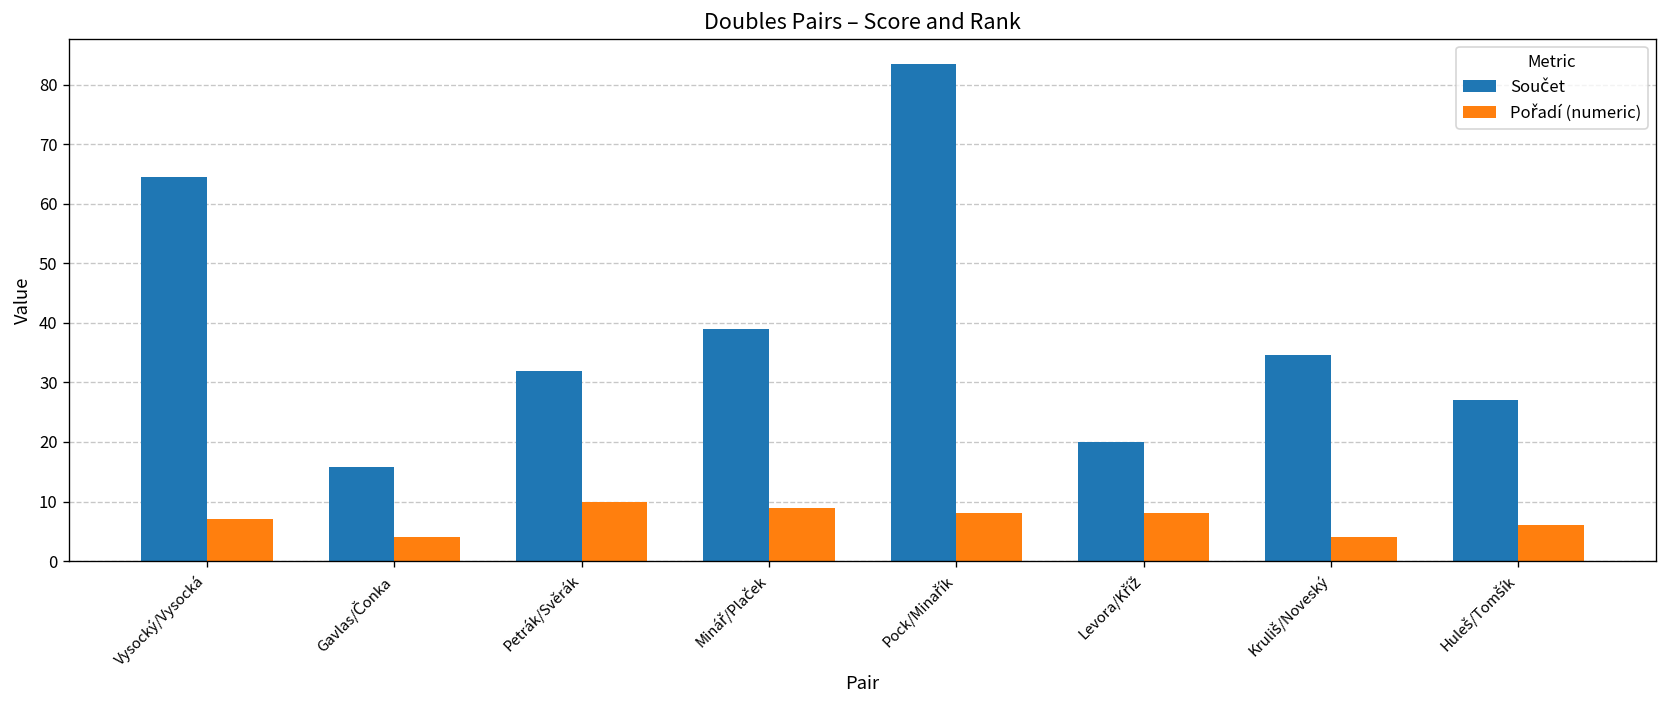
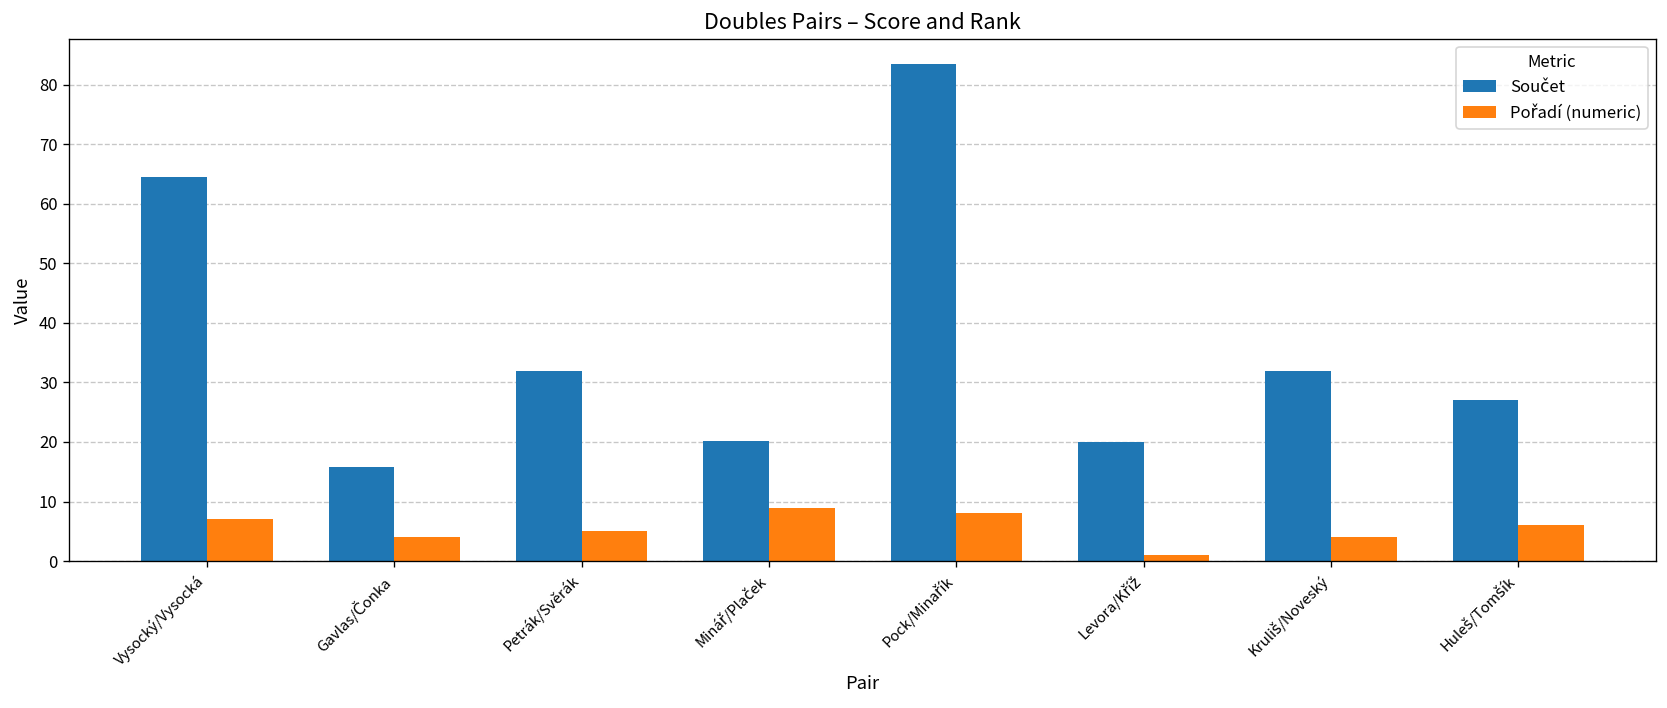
Pořadí (numeric), Petrák/Svěrák: 10 -> 5
Součet, Minář/Plaček: 39 -> 20
Pořadí (numeric), Levora/Kříž: 8 -> 1
Součet, Kruliš/Noveský: 35 -> 32
